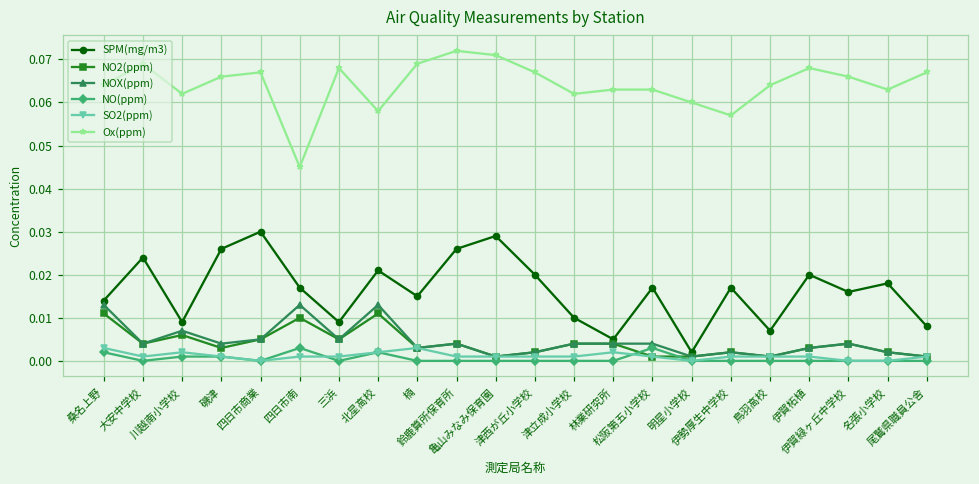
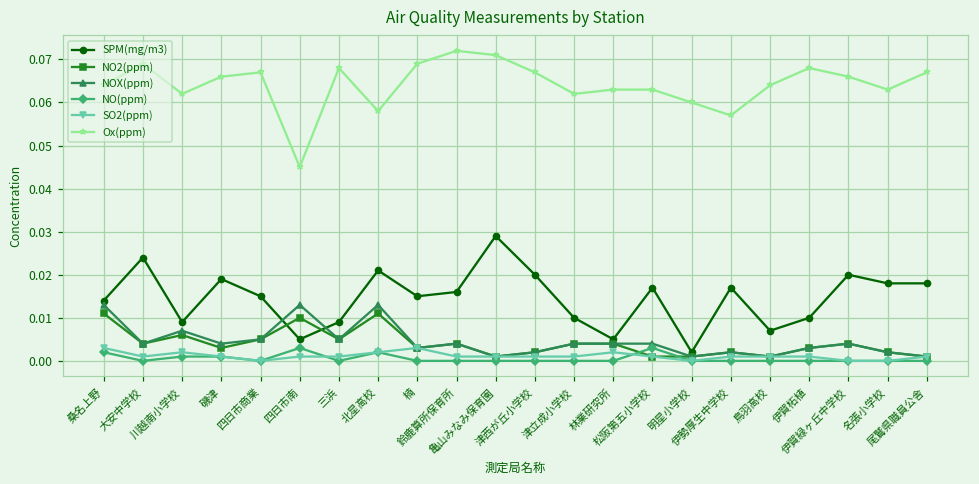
SPM(mg/m3), 磯津: 0.026 -> 0.019
SPM(mg/m3), 四日市商業: 0.030 -> 0.015
SPM(mg/m3), 四日市南: 0.017 -> 0.005
SPM(mg/m3), 鈴鹿算所保育所: 0.026 -> 0.016
SPM(mg/m3), 伊賀柘植: 0.02 -> 0.01
SPM(mg/m3), 伊賀緑ヶ丘中学校: 0.016 -> 0.020
SPM(mg/m3), 尾鷲県職員公舎: 0.008 -> 0.018
